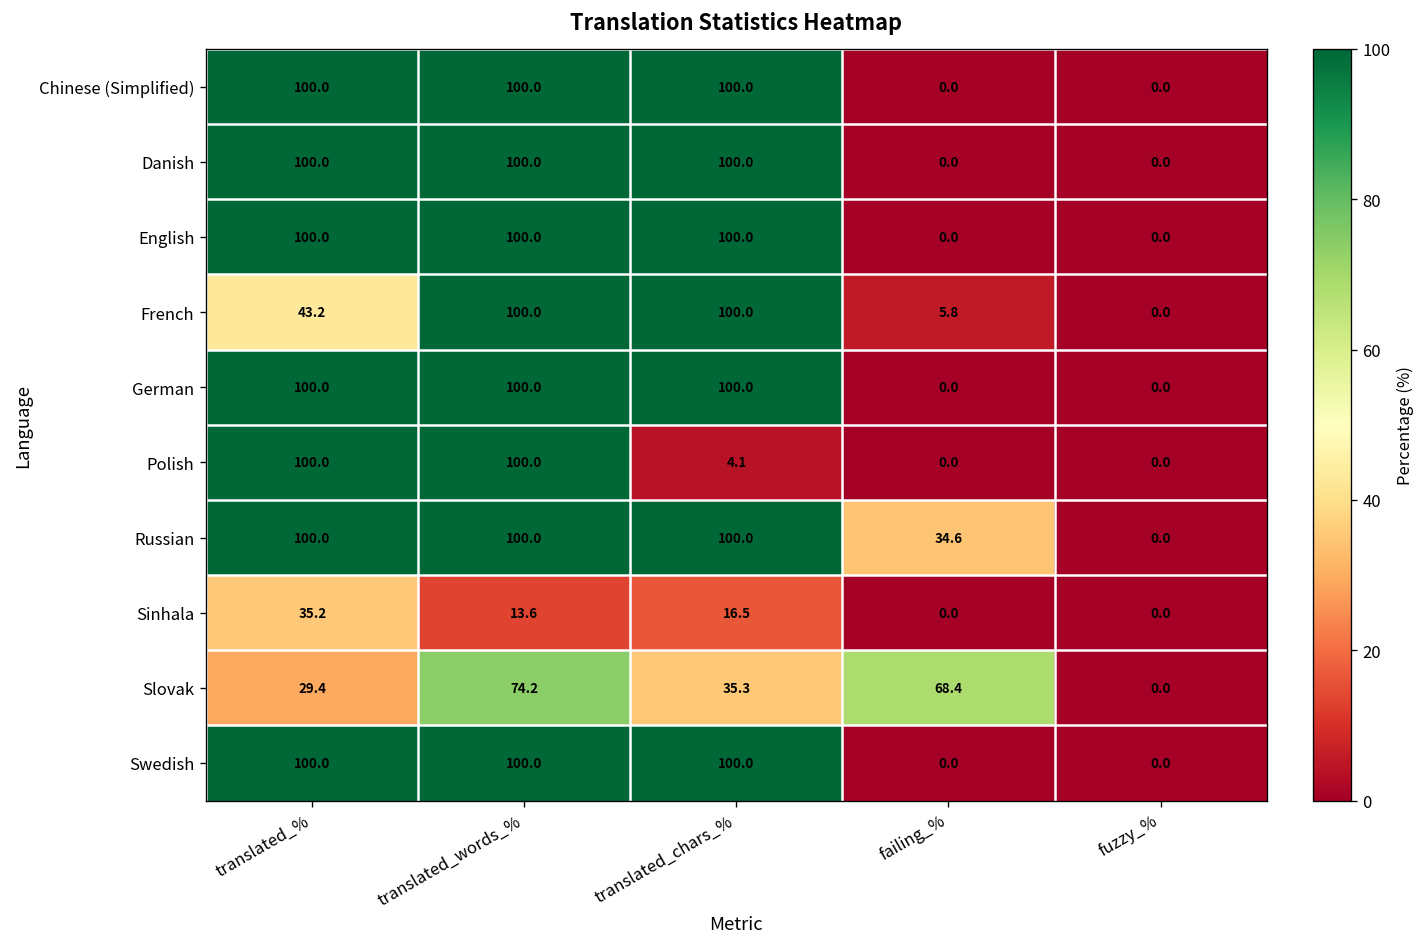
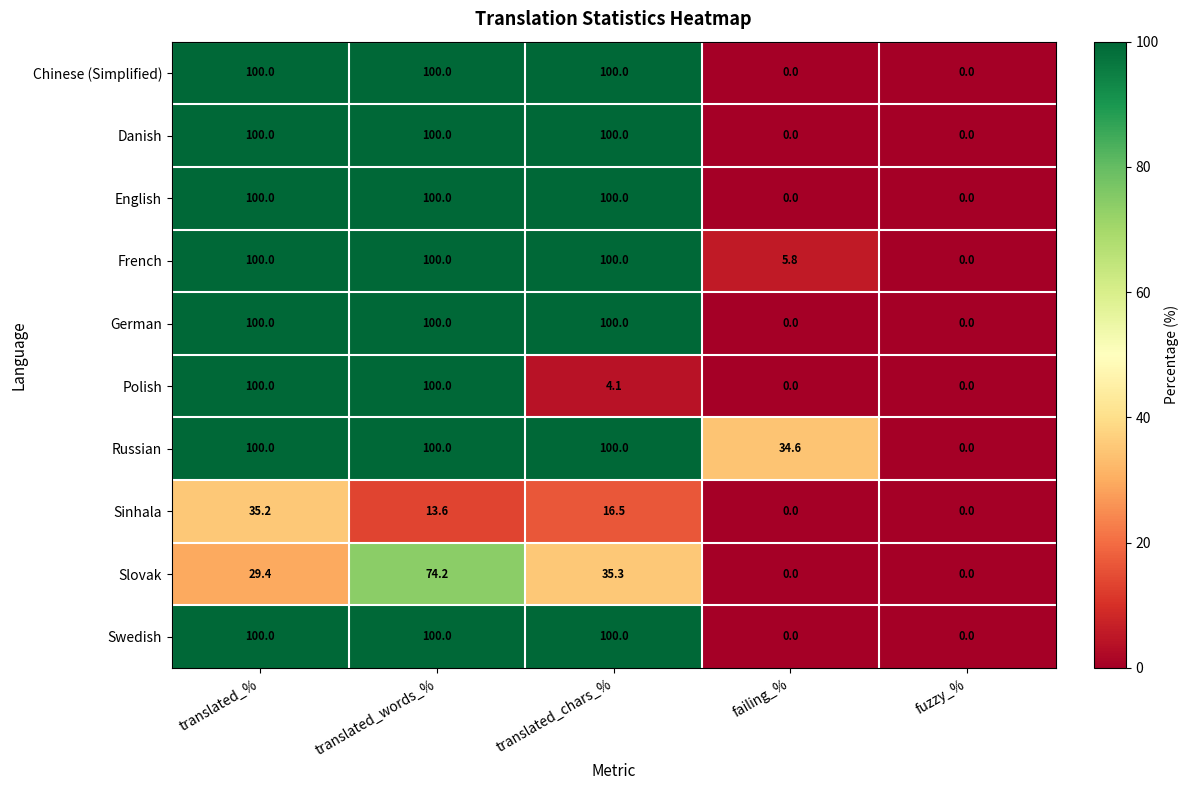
French, translated_%: 43.2 -> 100.0
Slovak, failing_%: 68.4 -> 0.0
